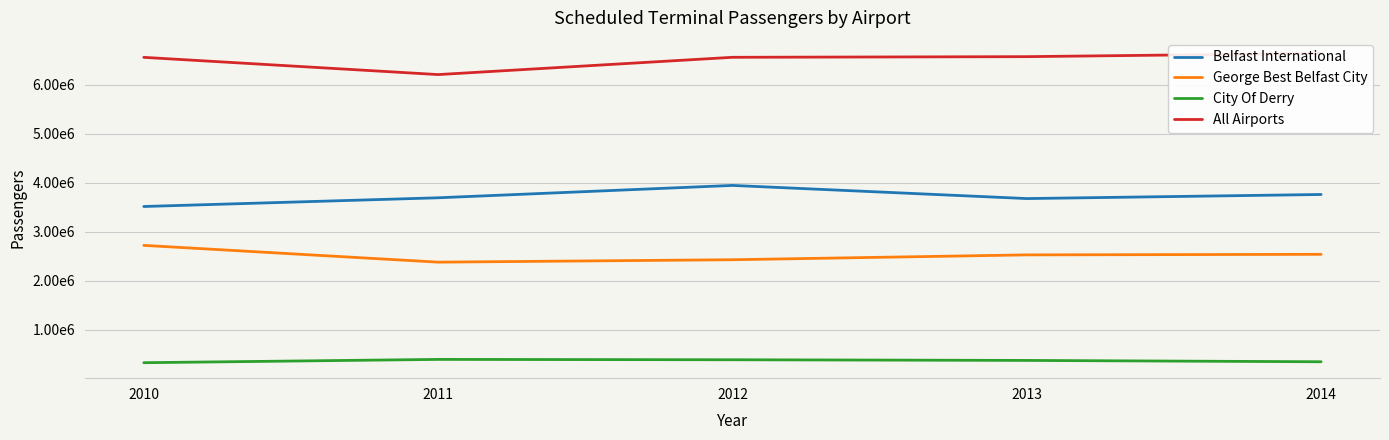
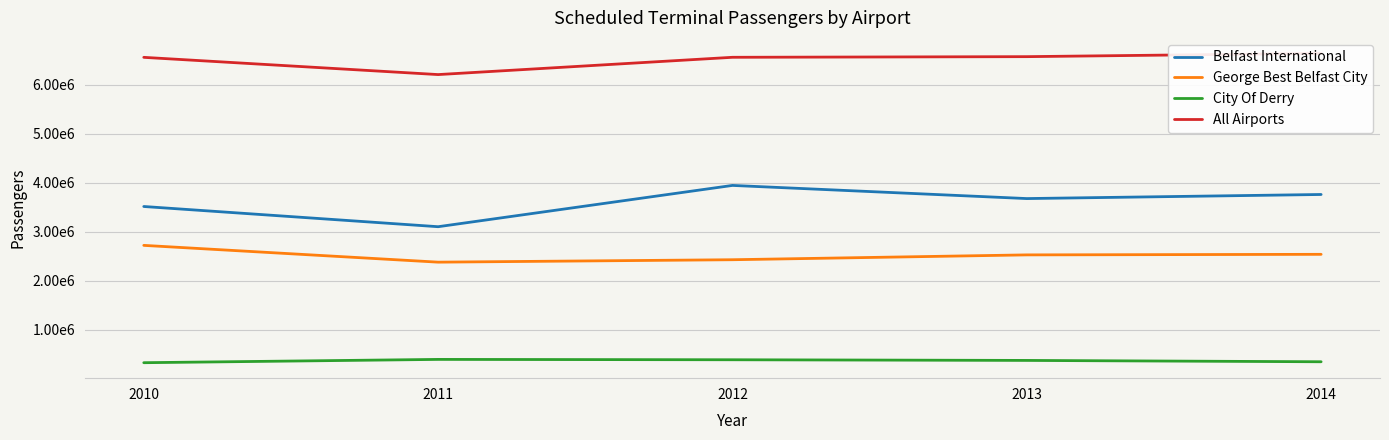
Belfast International, 2011: 3700000 -> 3100000
